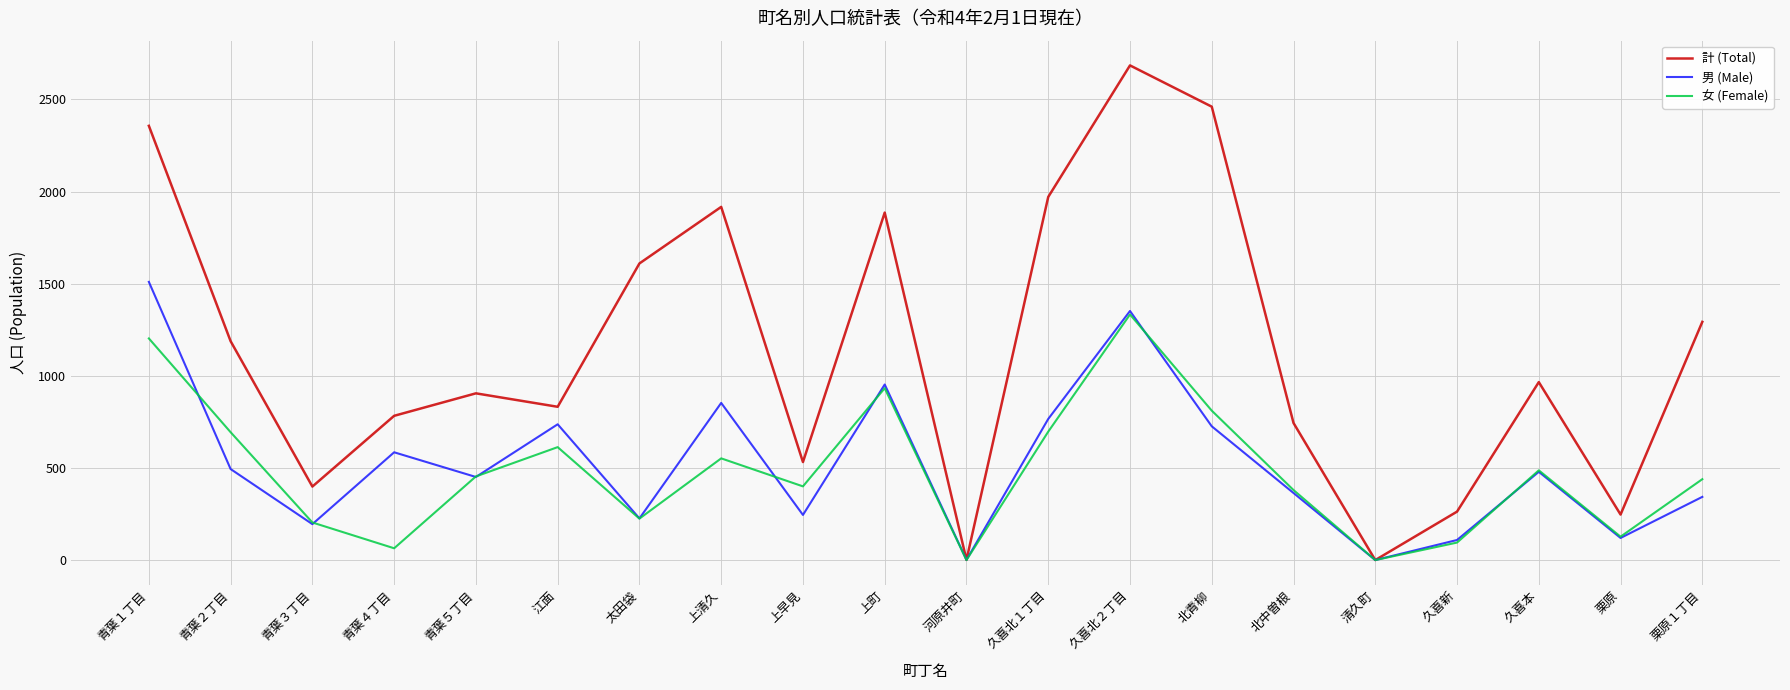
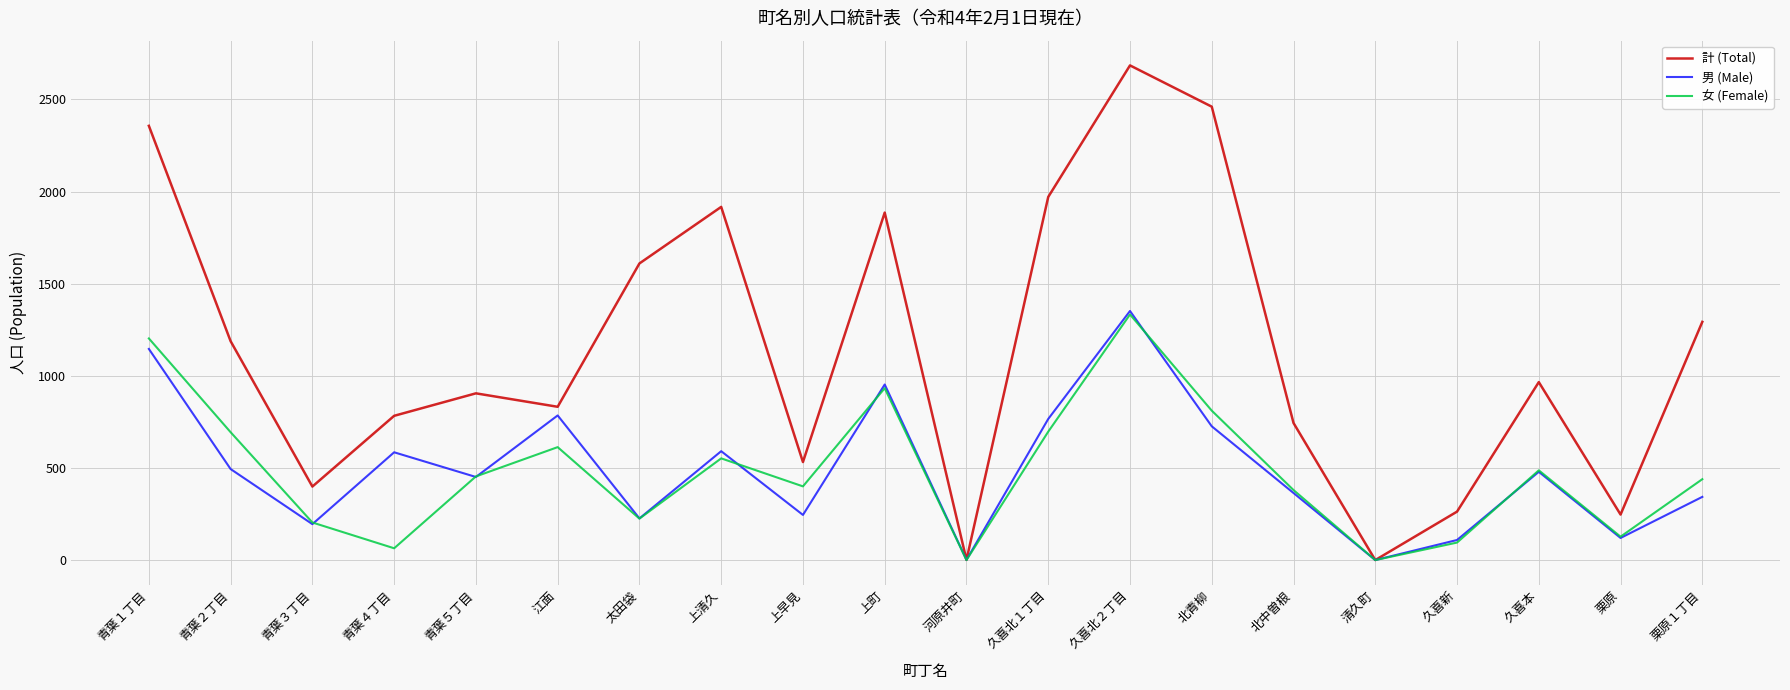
男 (Male), 青葉１丁目: 1510 -> 1150
男 (Male), 江面: 740 -> 790
男 (Male), 上清久: 850 -> 590
